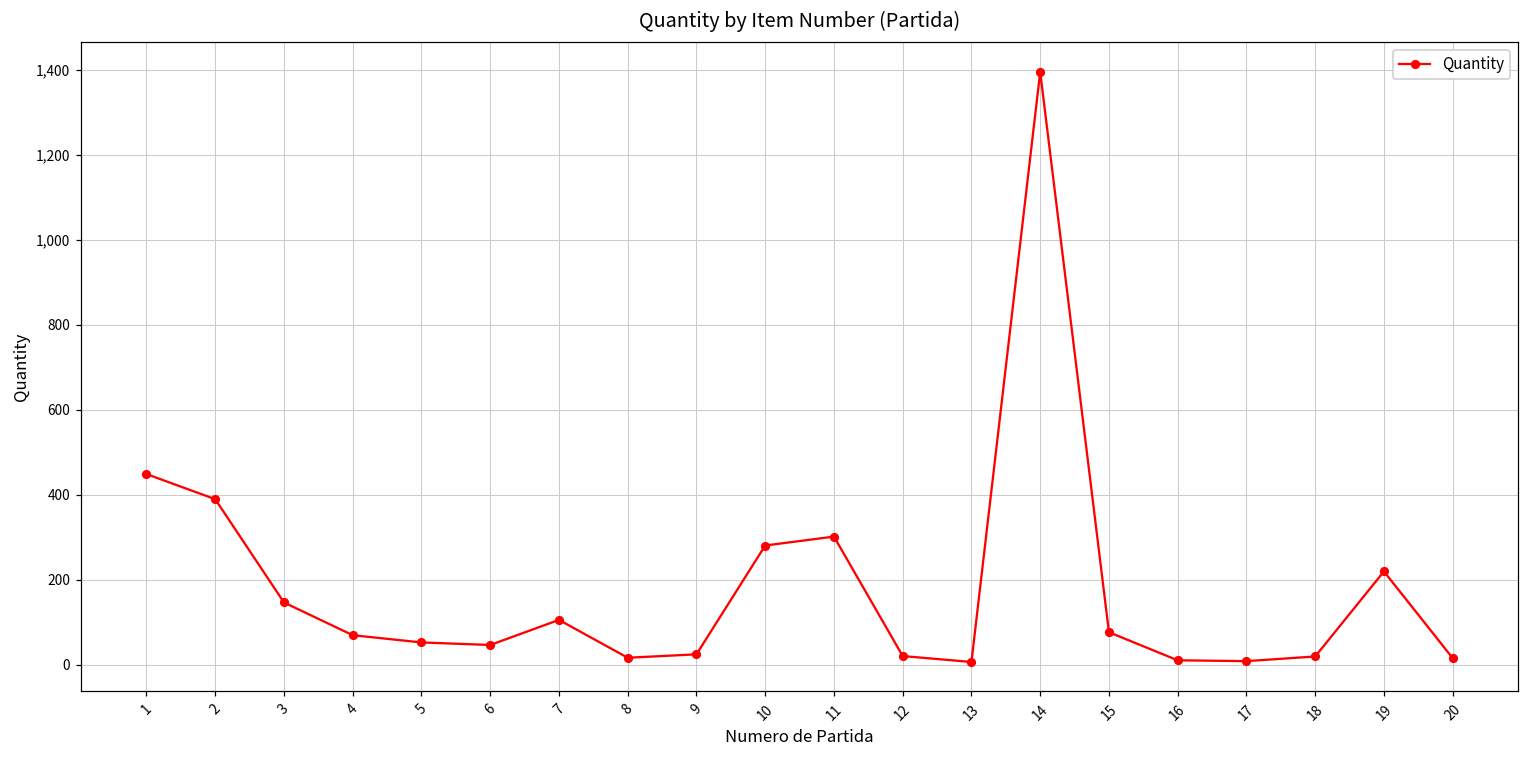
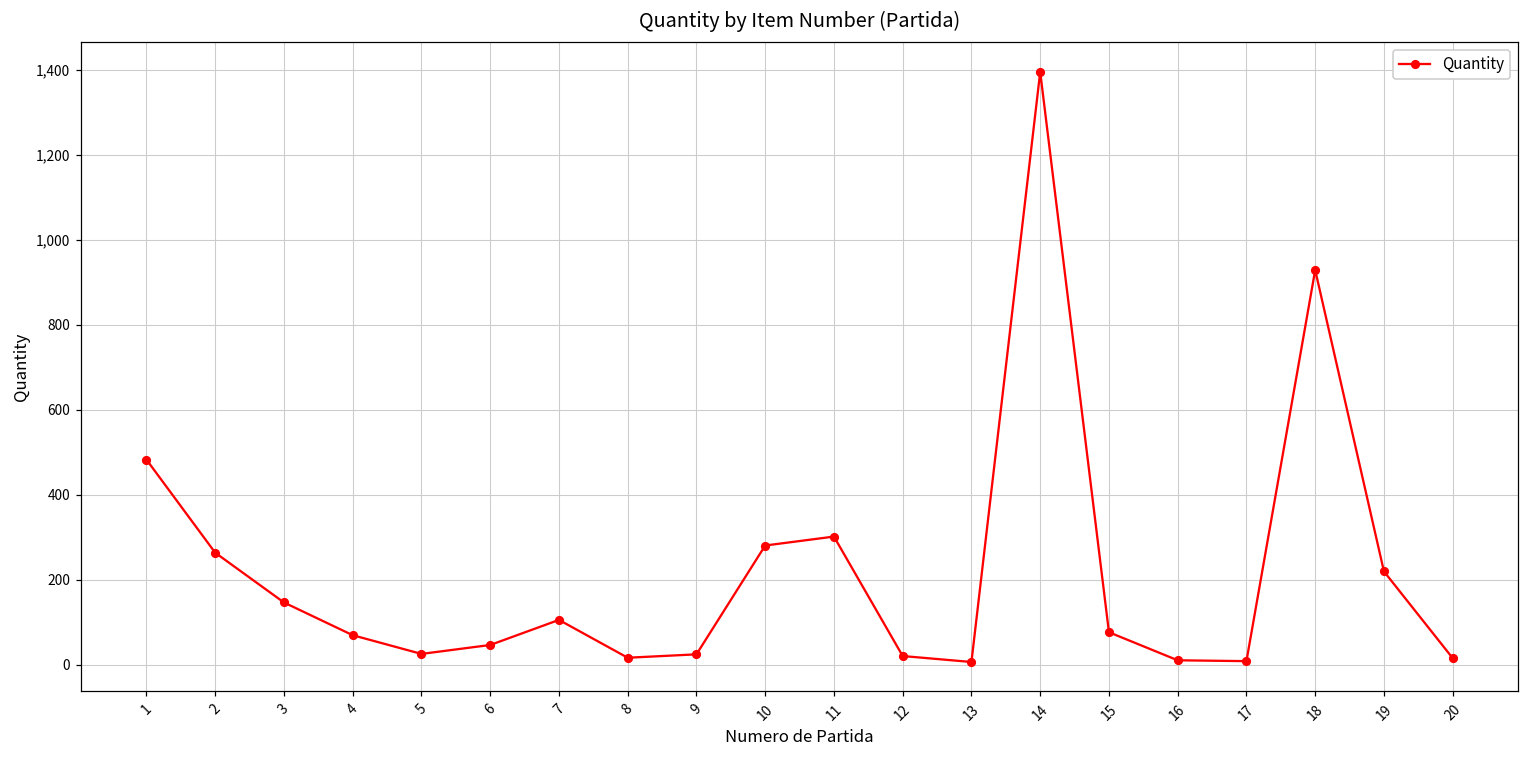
1: 450 -> 480
2: 390 -> 260
5: 50 -> 30
18: 20 -> 930
